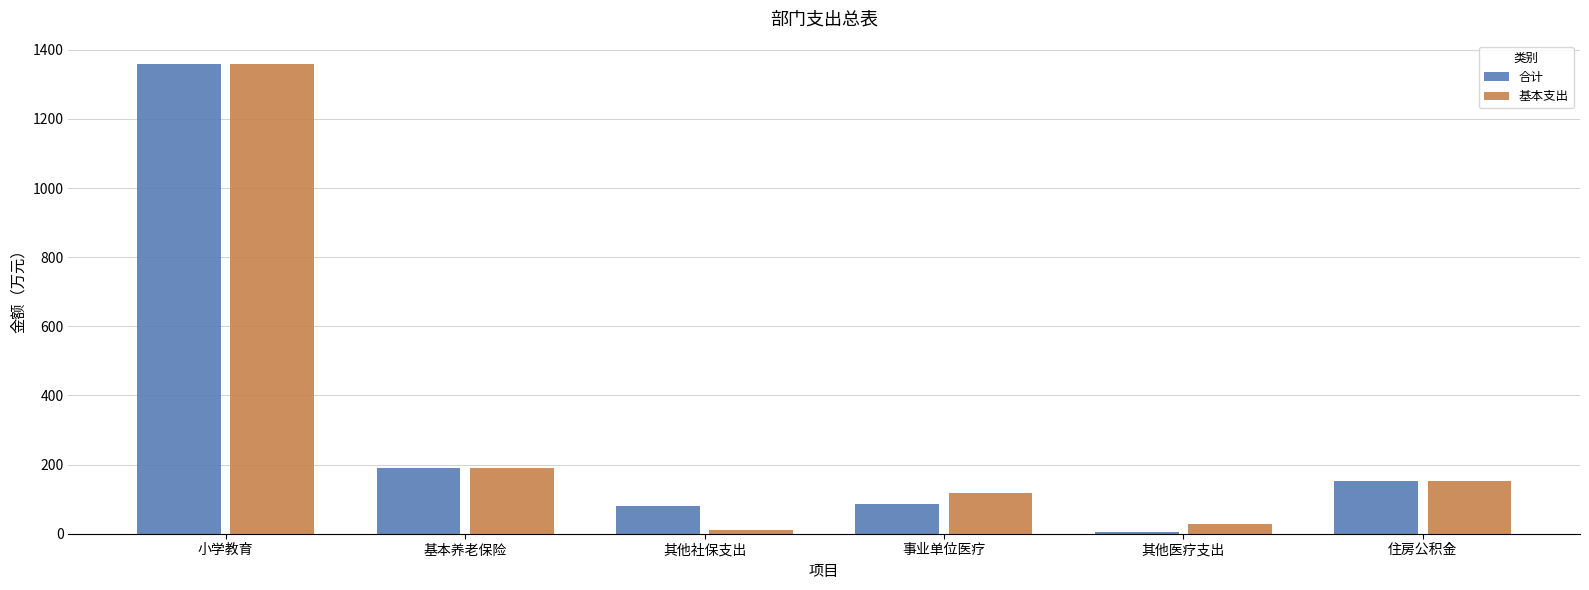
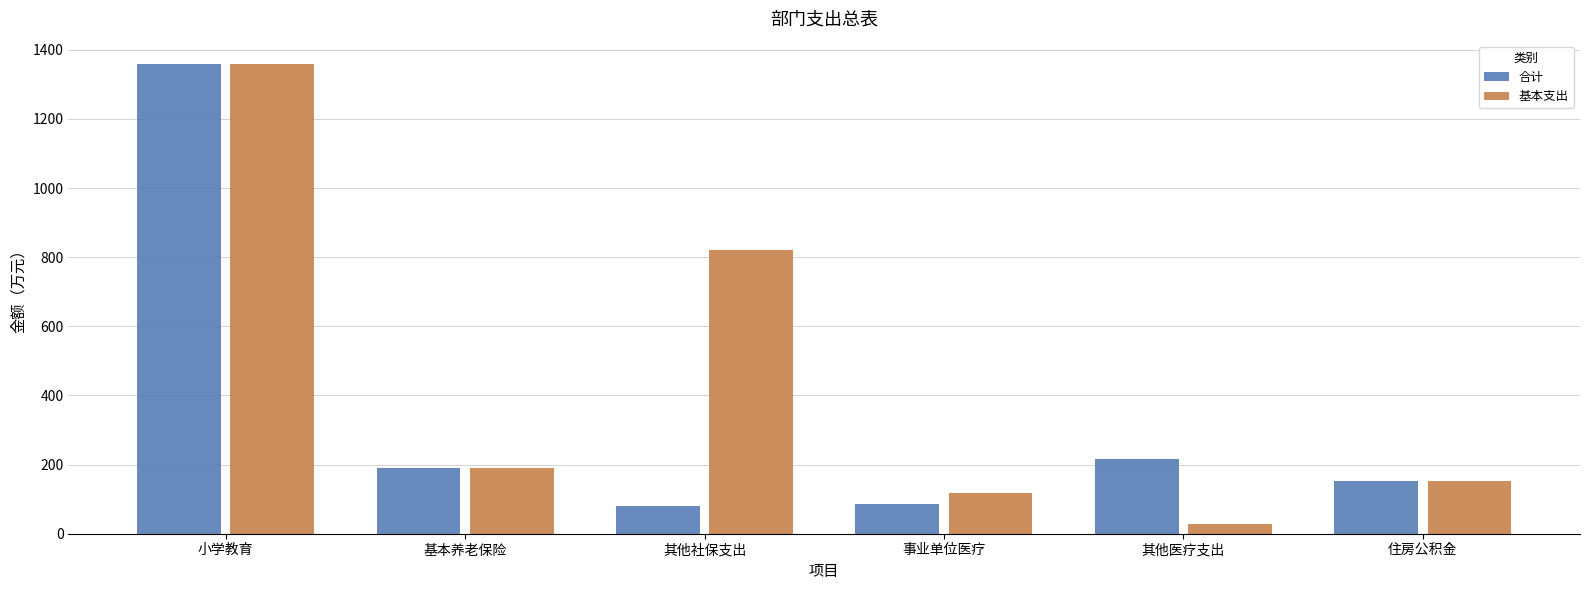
基本支出, 其他社保支出: 10 -> 820
合计, 其他医疗支出: 0 -> 220
